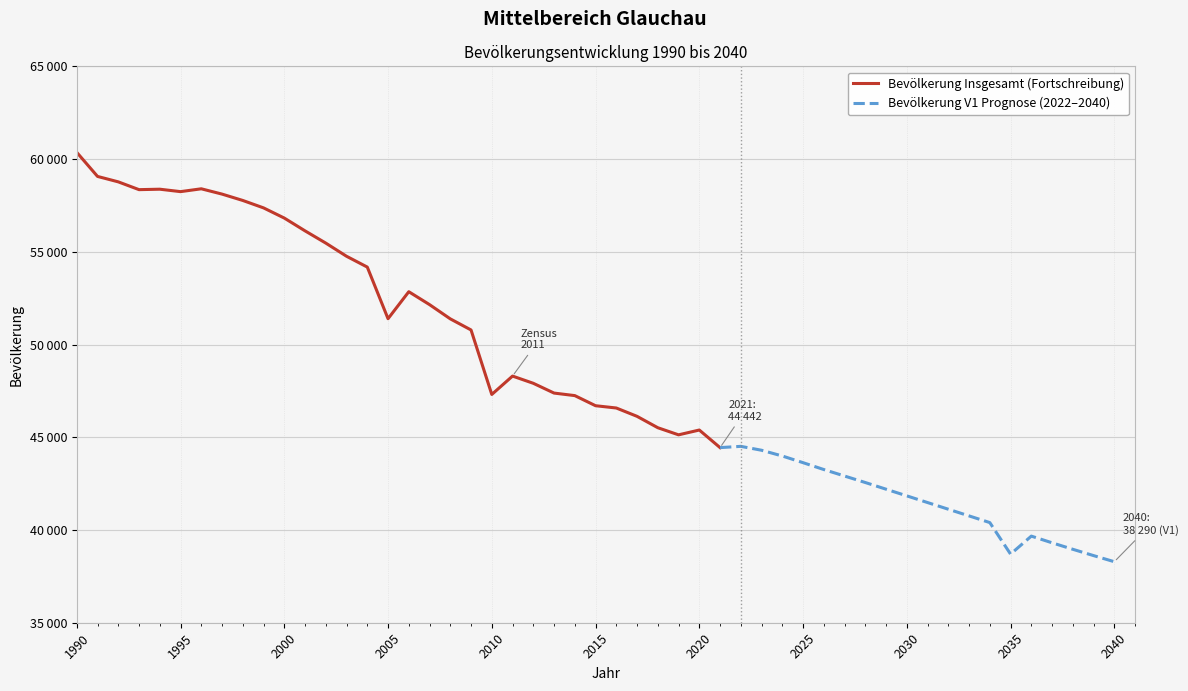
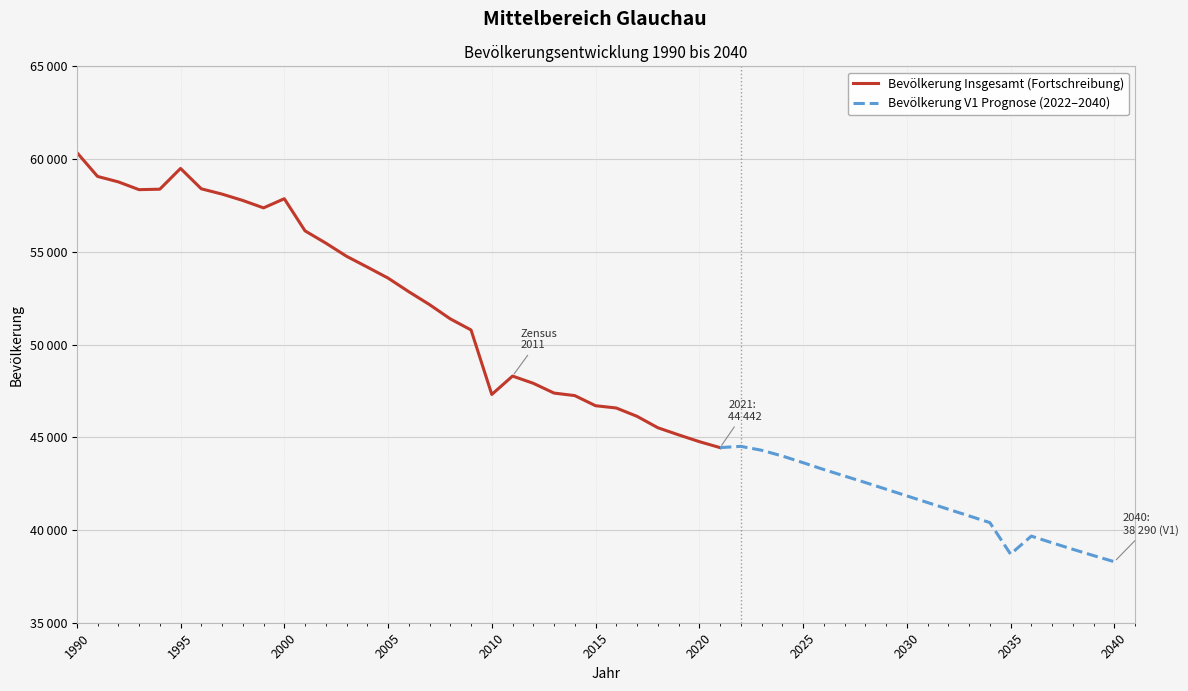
Bevölkerung Insgesamt (Fortschreibung), 1995: 58200 -> 59500
Bevölkerung Insgesamt (Fortschreibung), 2000: 56800 -> 57900
Bevölkerung Insgesamt (Fortschreibung), 2005: 51400 -> 53600
Bevölkerung Insgesamt (Fortschreibung), 2020: 45400 -> 44800
